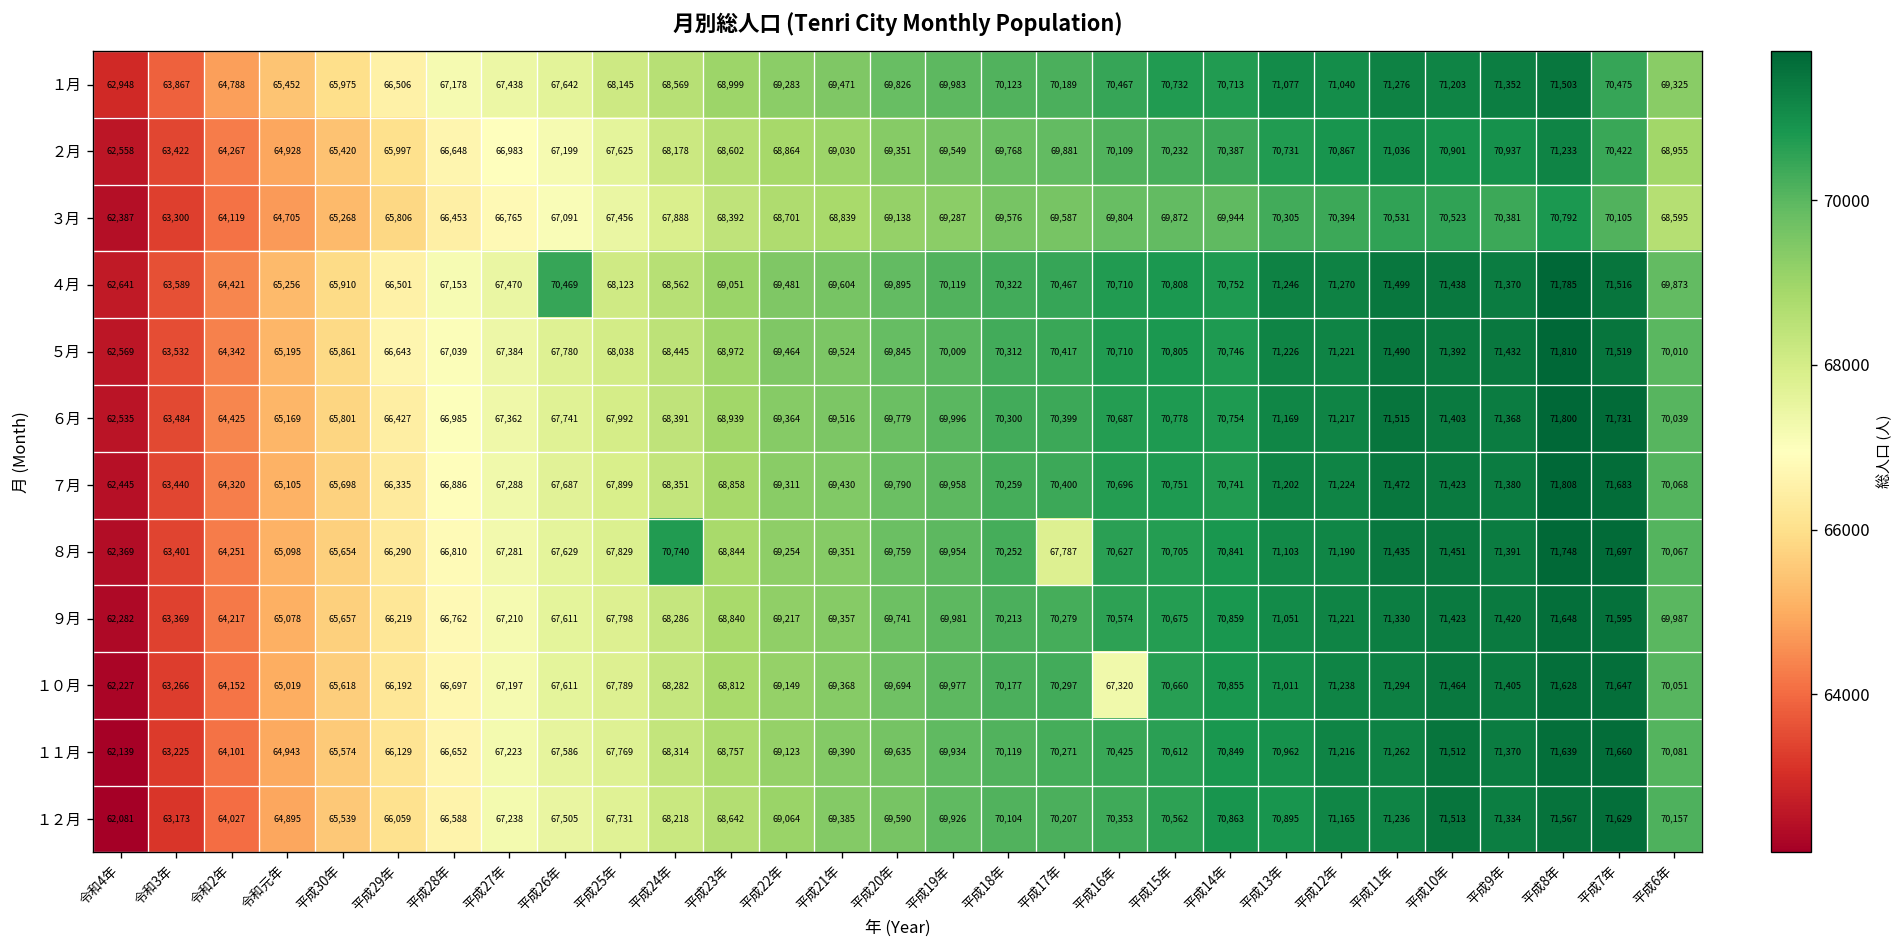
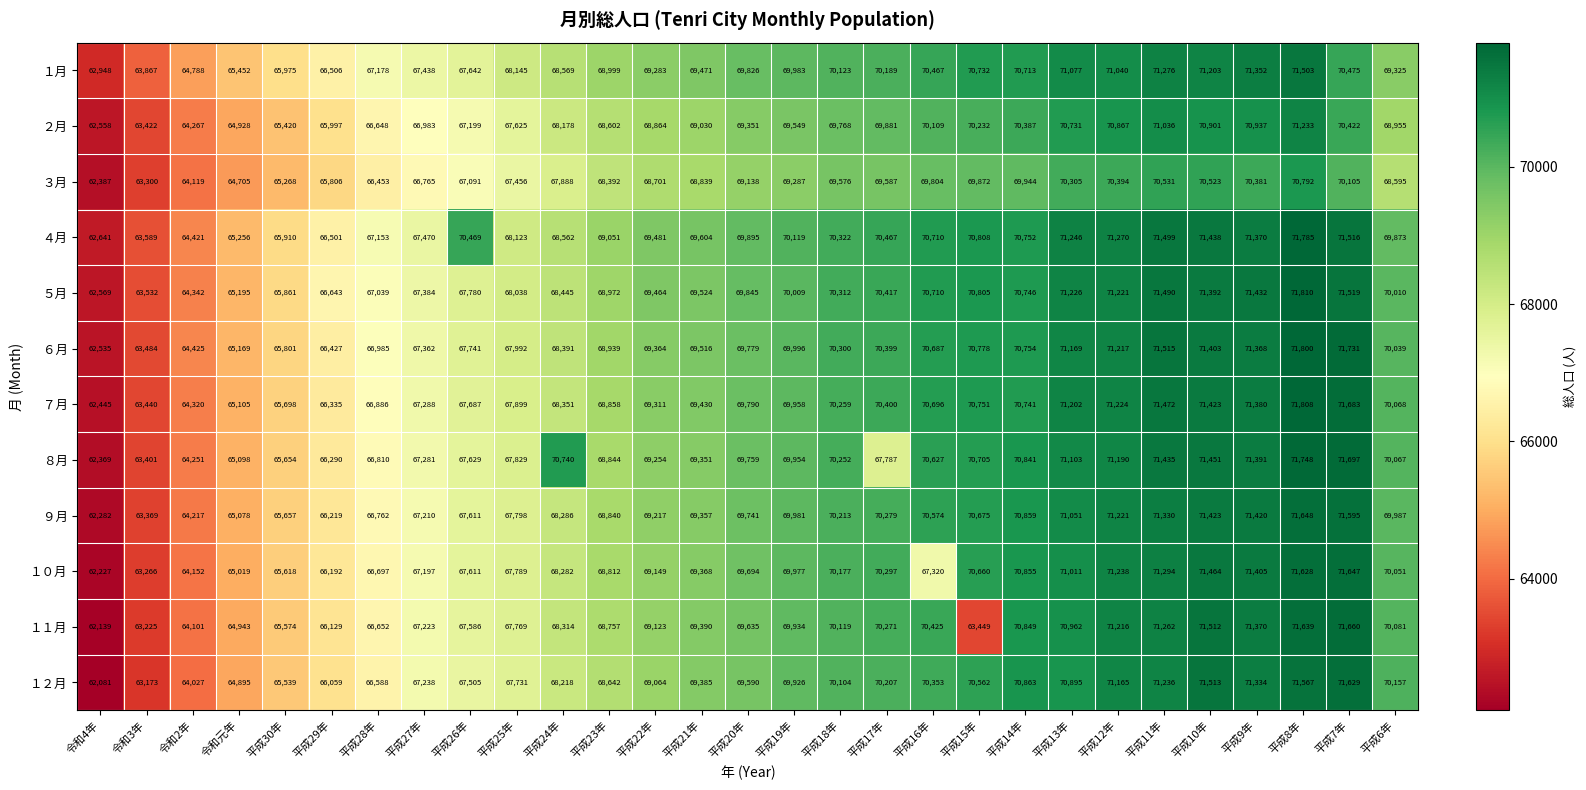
１１月, 平成15年: 70,612 -> 63,449
